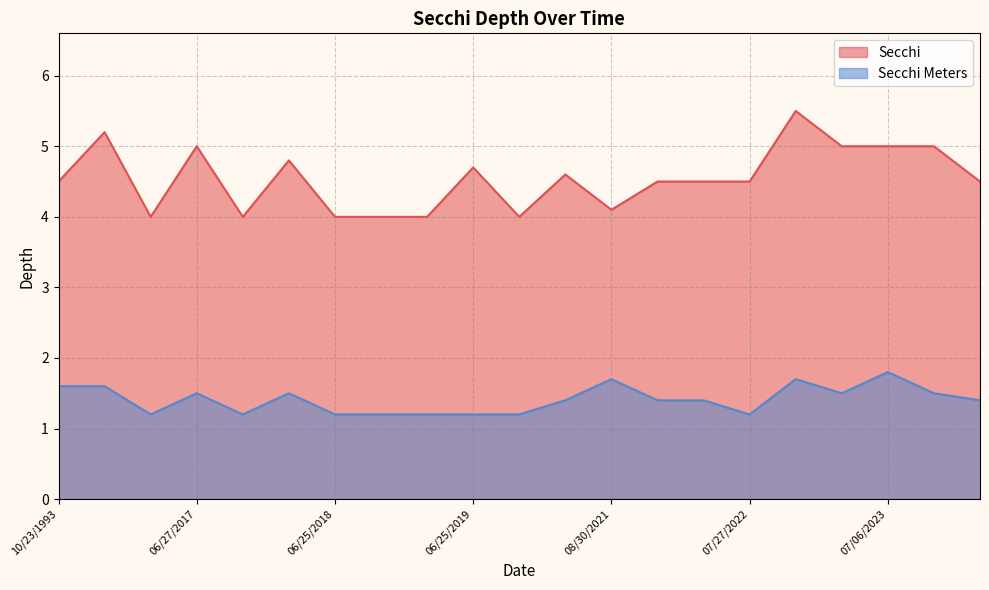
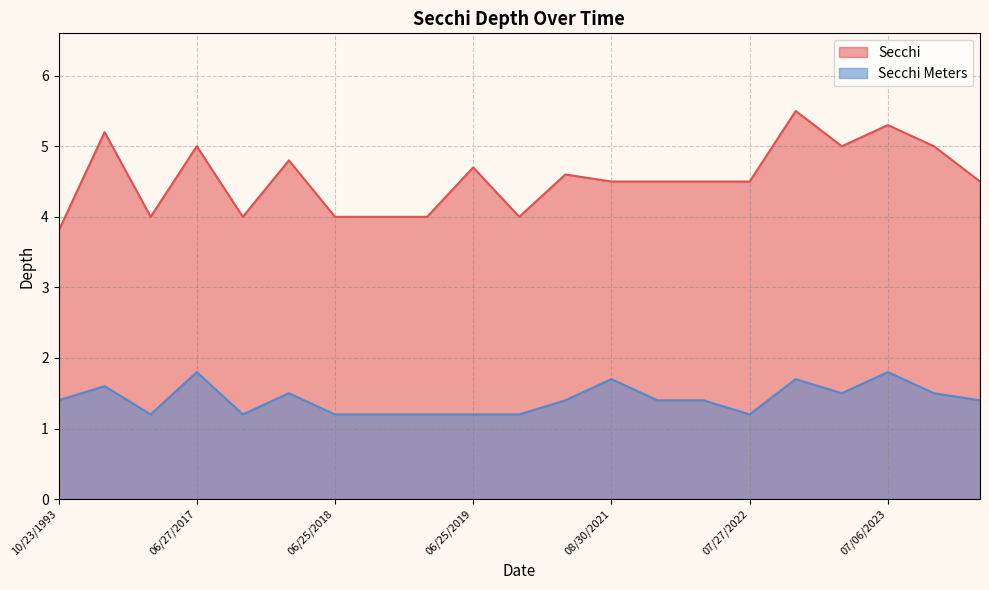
Secchi, 10/23/1993: 4.5 -> 3.8
Secchi Meters, 10/23/1993: 1.6 -> 1.4
Secchi Meters, 06/27/2017: 1.5 -> 1.8
Secchi, 08/30/2021: 4.1 -> 4.5
Secchi, 07/06/2023: 5.0 -> 5.3
